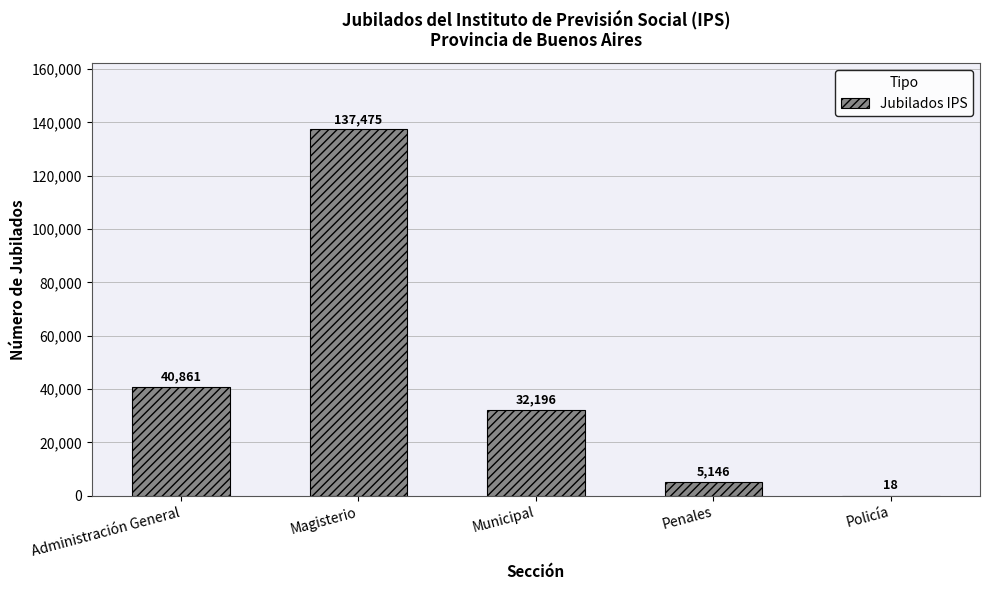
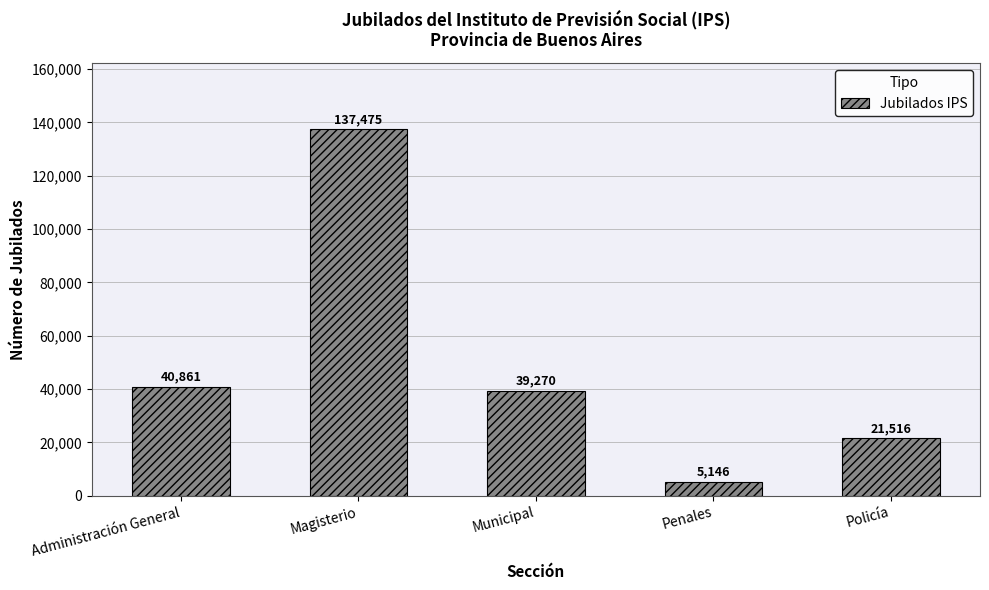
Municipal: 32,196 -> 39,270
Policía: 18 -> 21,516
